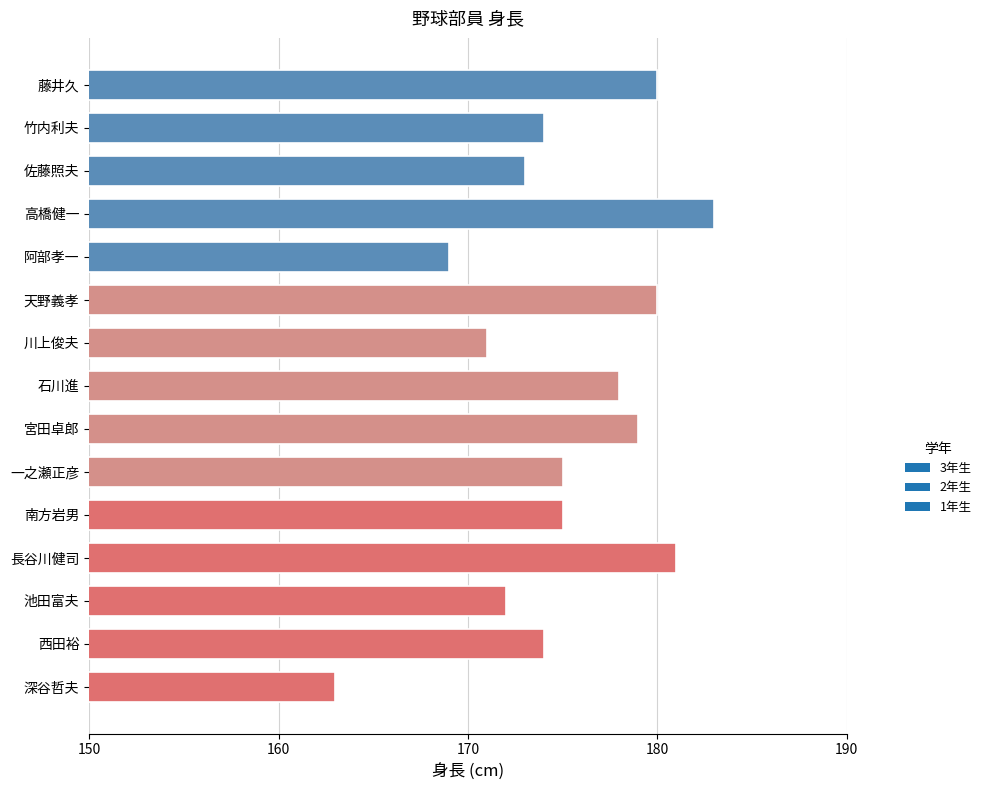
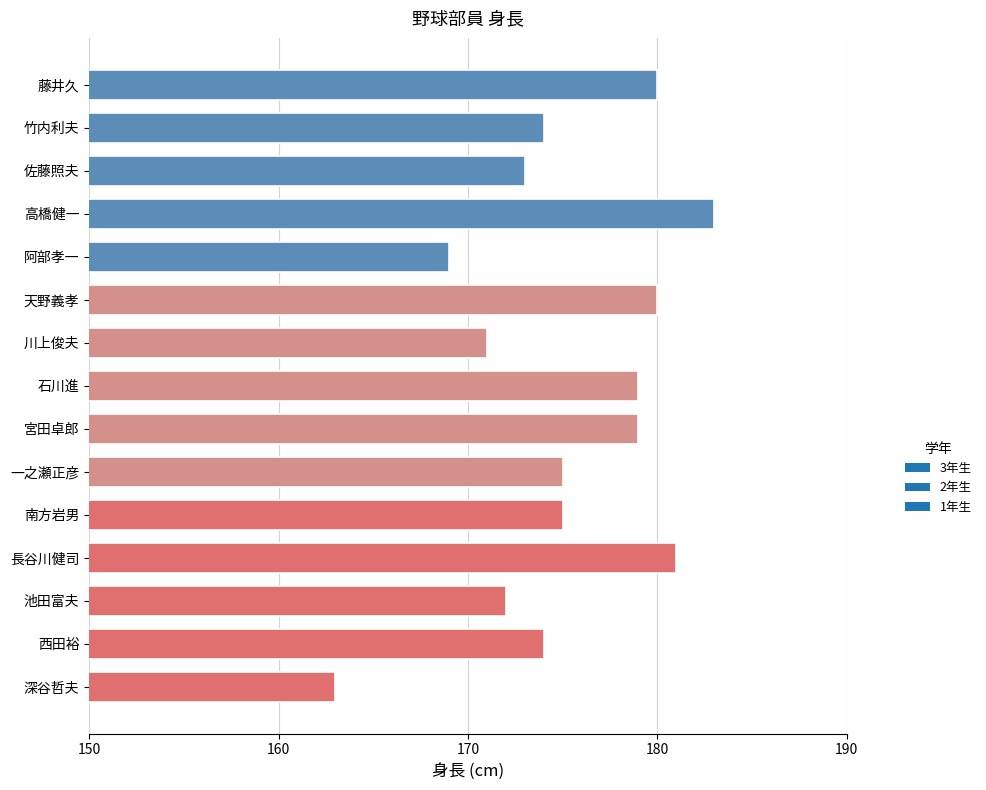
石川進: 178 -> 179
